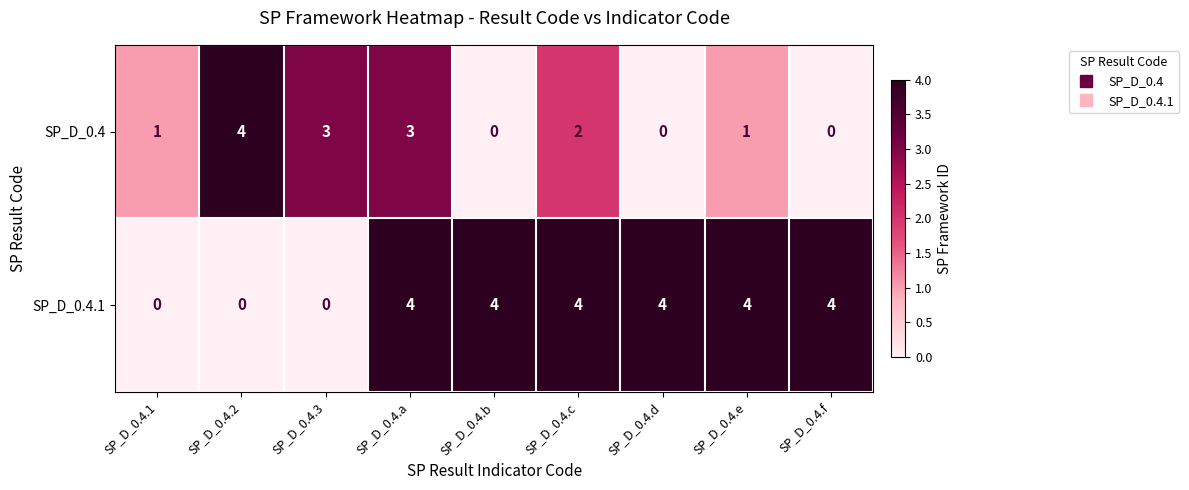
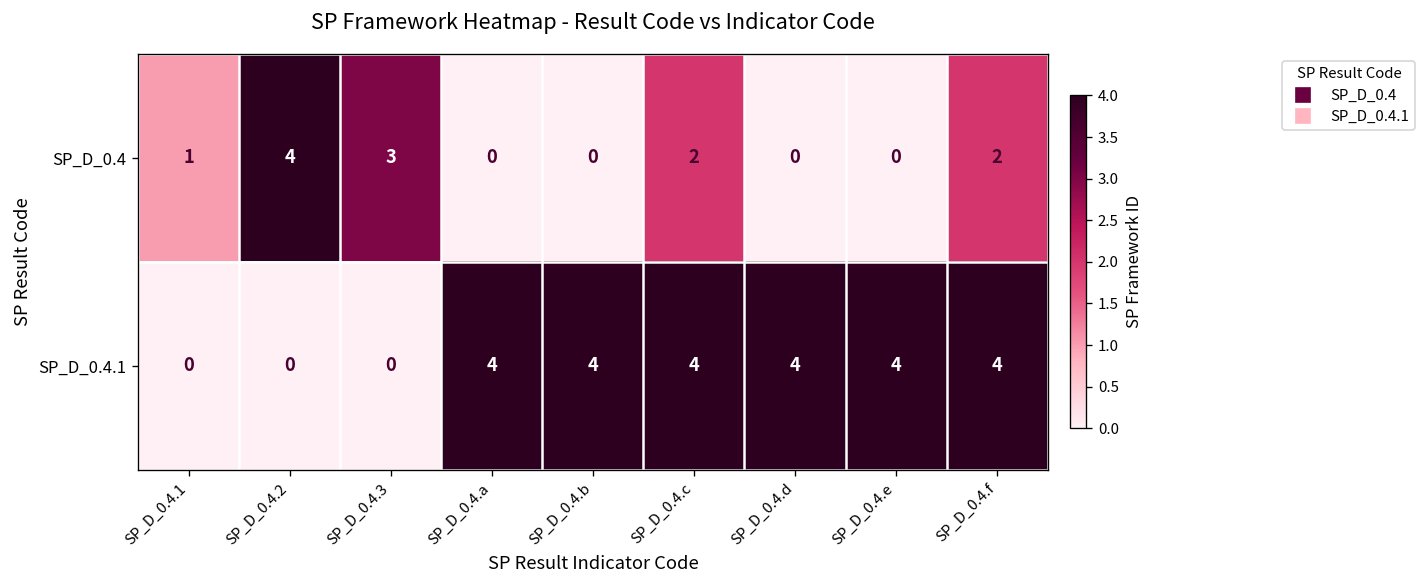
SP_D_0.4, SP_D_0.4.a: 3 -> 0
SP_D_0.4, SP_D_0.4.e: 1 -> 0
SP_D_0.4, SP_D_0.4.f: 0 -> 2
